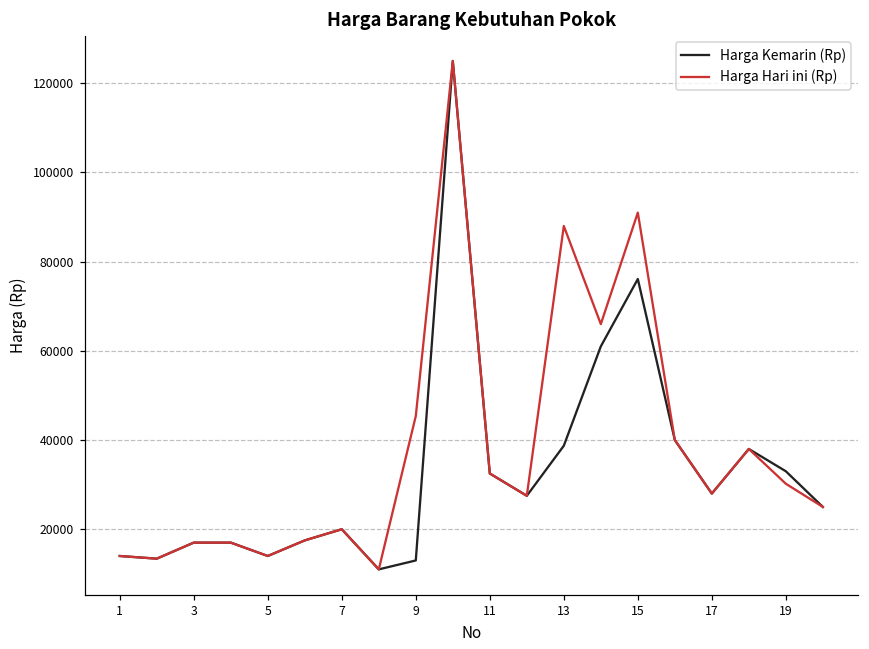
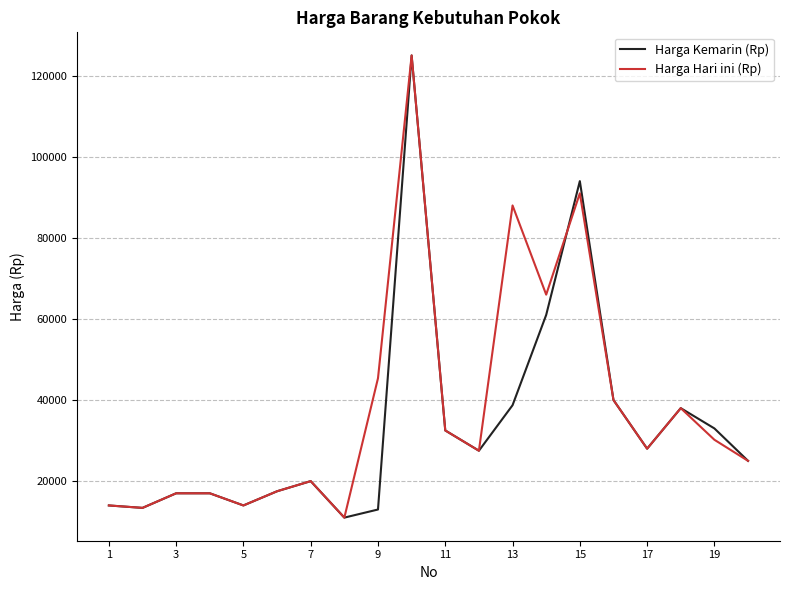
Harga Kemarin (Rp), 15: 76000 -> 94000
